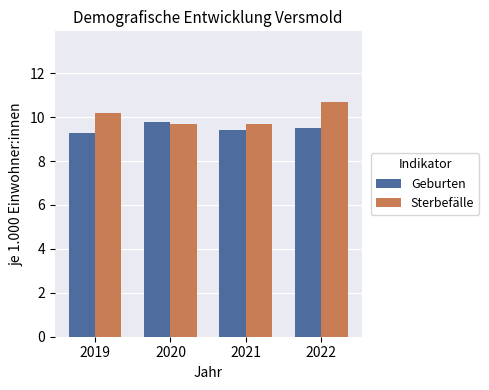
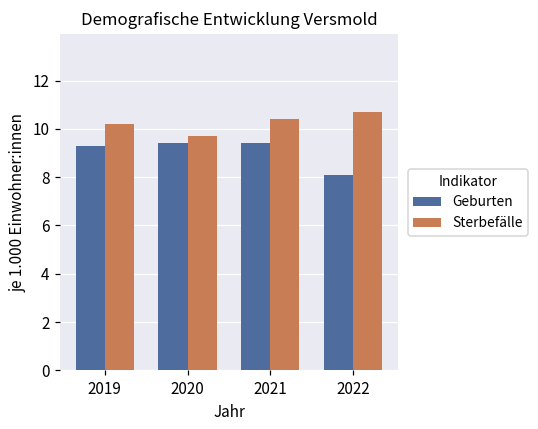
Geburten, 2020: 9.8 -> 9.4
Sterbefälle, 2021: 9.7 -> 10.4
Geburten, 2022: 9.5 -> 8.1
